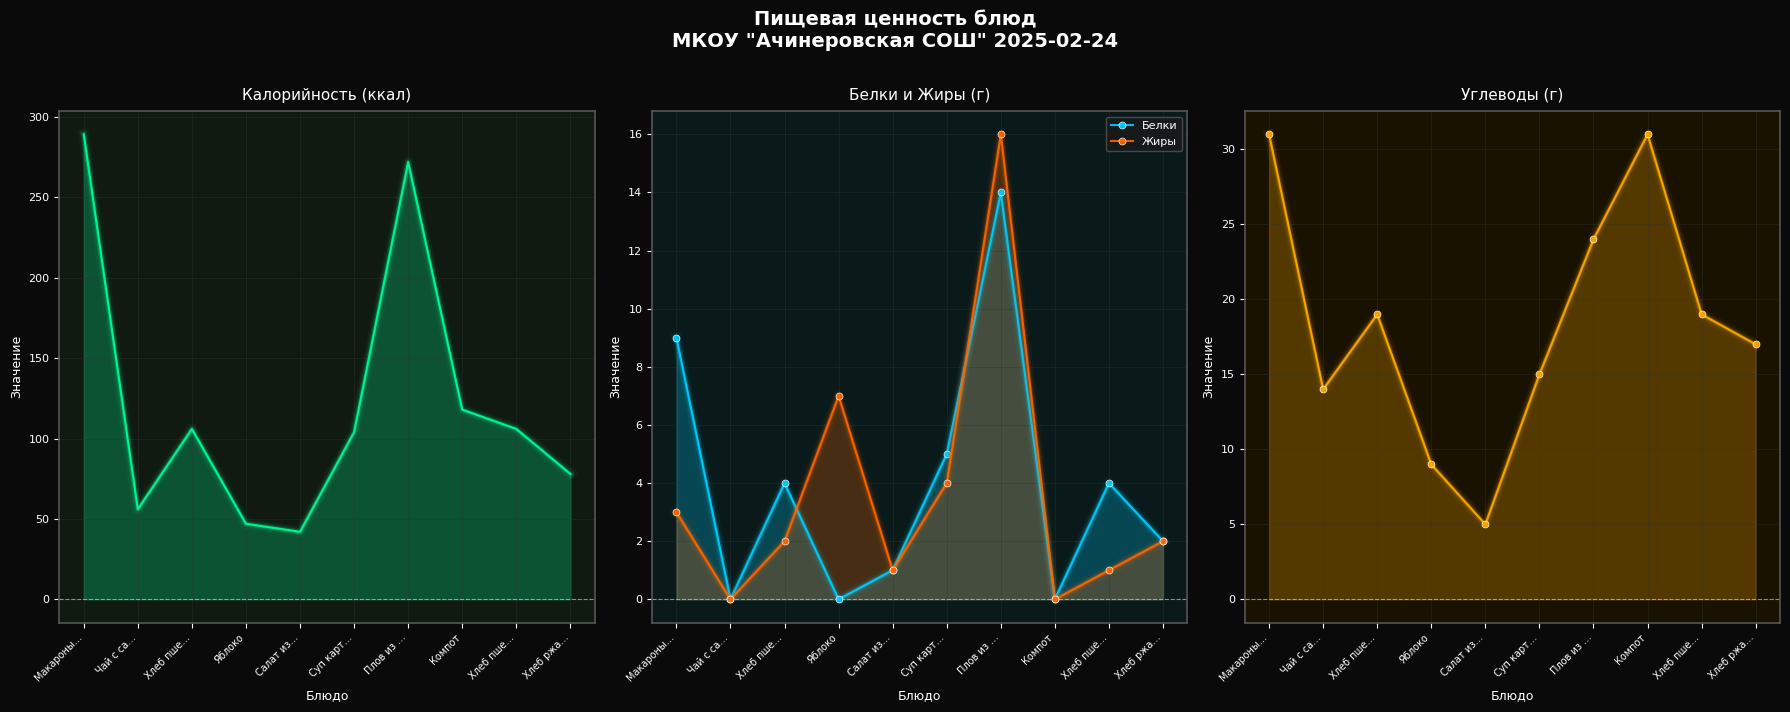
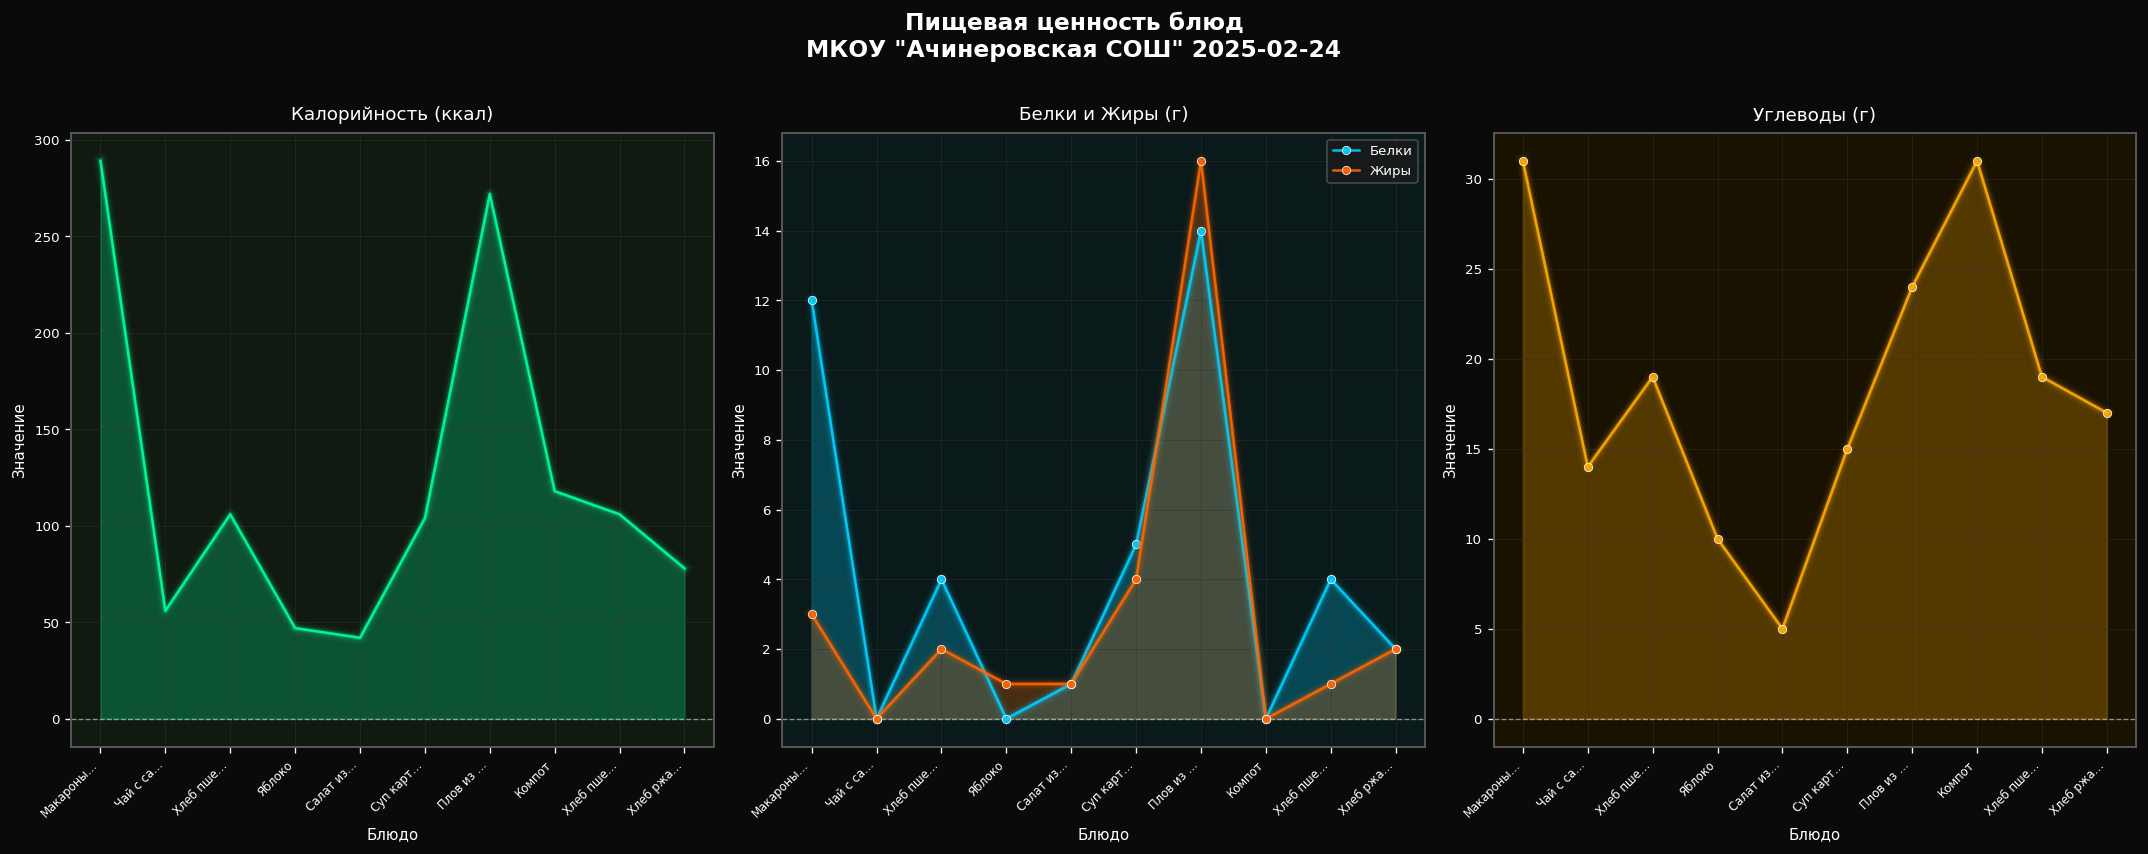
Белки и Жиры (г), Белки, Макароны…: 9 -> 12
Белки и Жиры (г), Жиры, Яблоко: 7 -> 1
Углеводы (г), Яблоко: 9 -> 10
